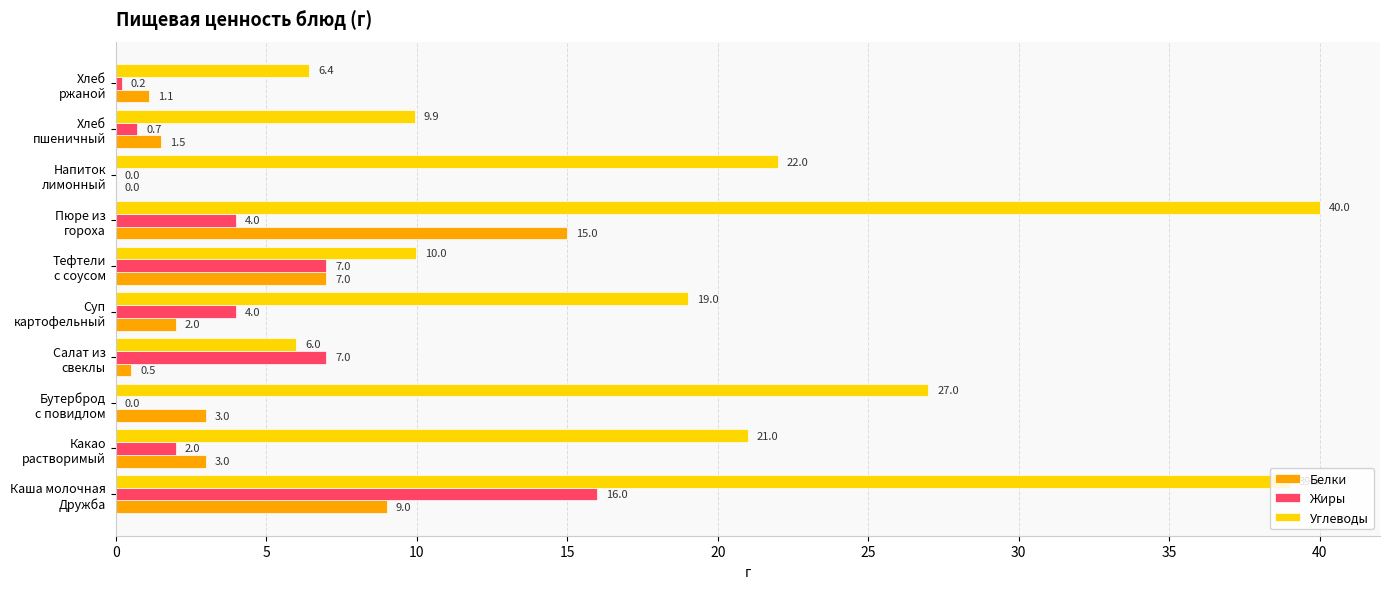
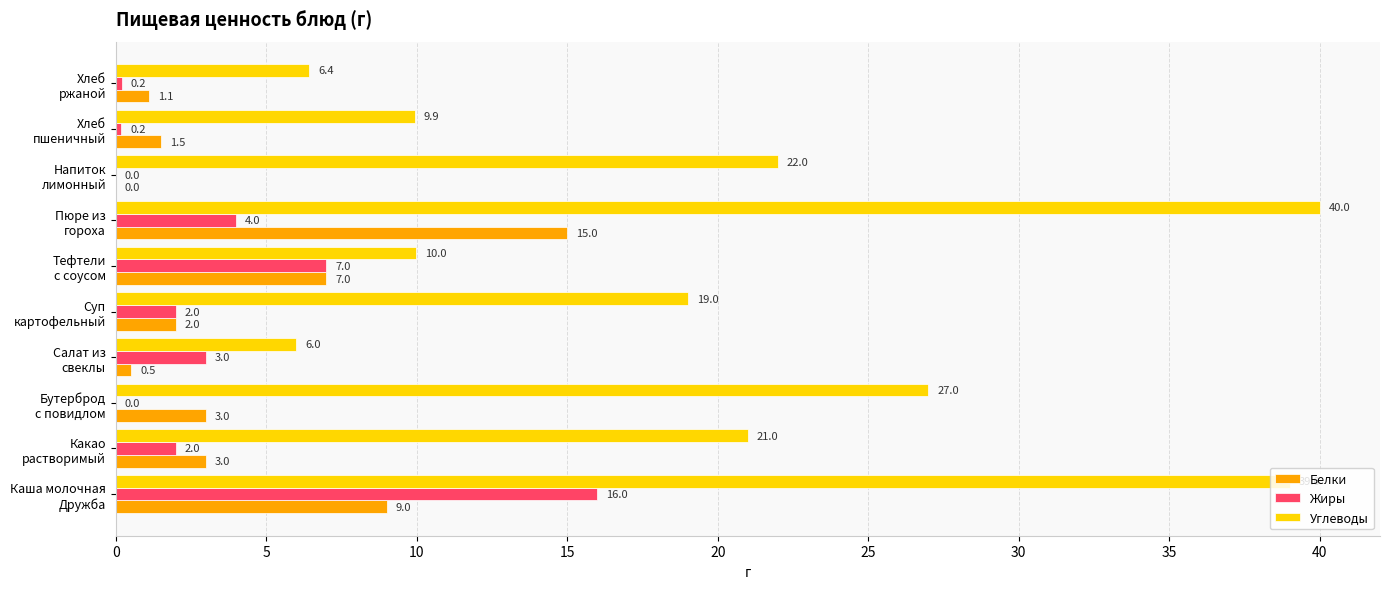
Жиры, Хлеб пшеничный: 0.7 -> 0.2
Жиры, Суп картофельный: 4.0 -> 2.0
Жиры, Салат из свеклы: 7.0 -> 3.0
